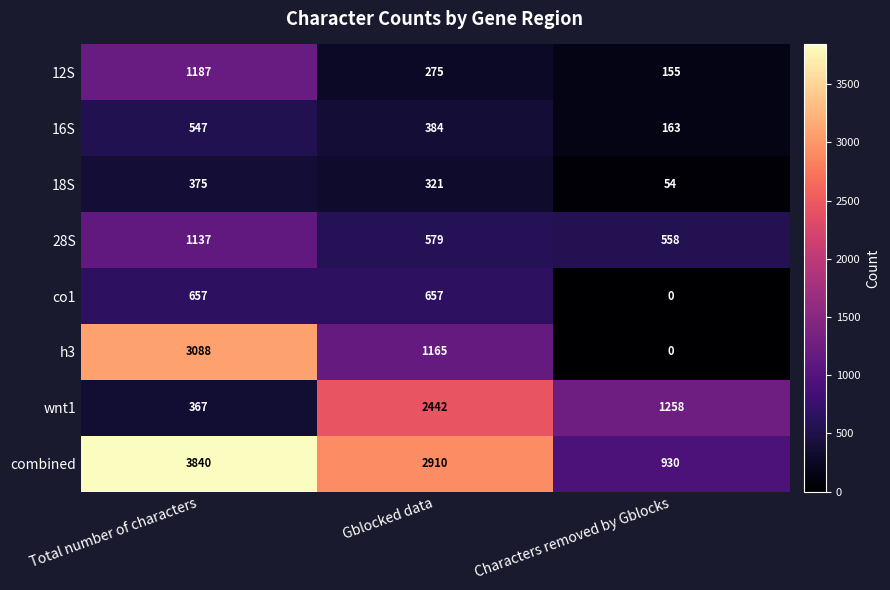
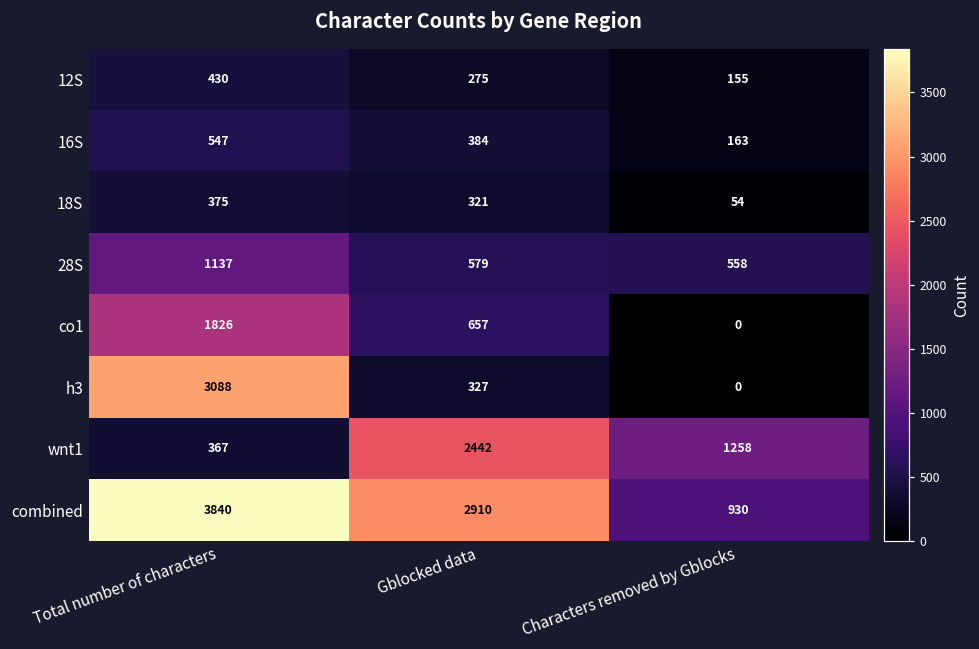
12S, Total number of characters: 1187 -> 430
co1, Total number of characters: 657 -> 1826
h3, Gblocked data: 1165 -> 327
